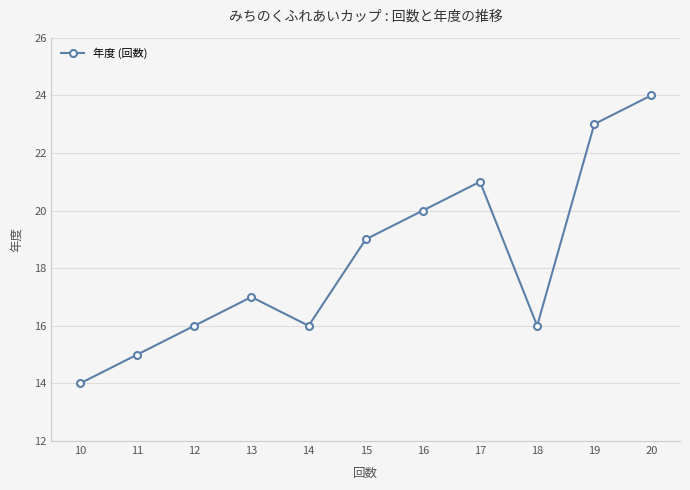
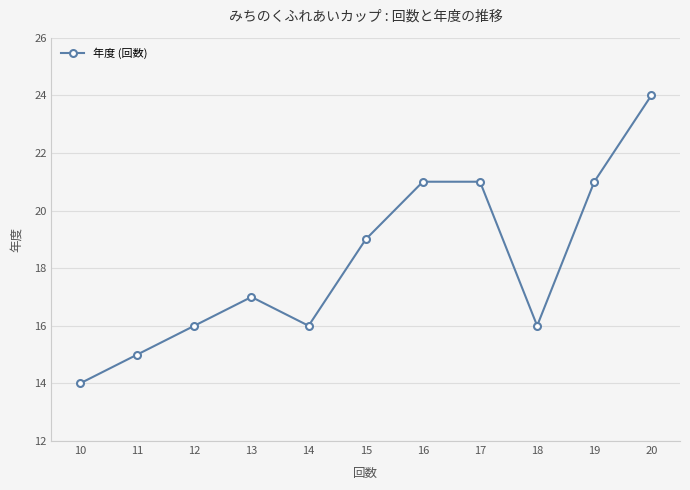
16: 20 -> 21
19: 23 -> 21
